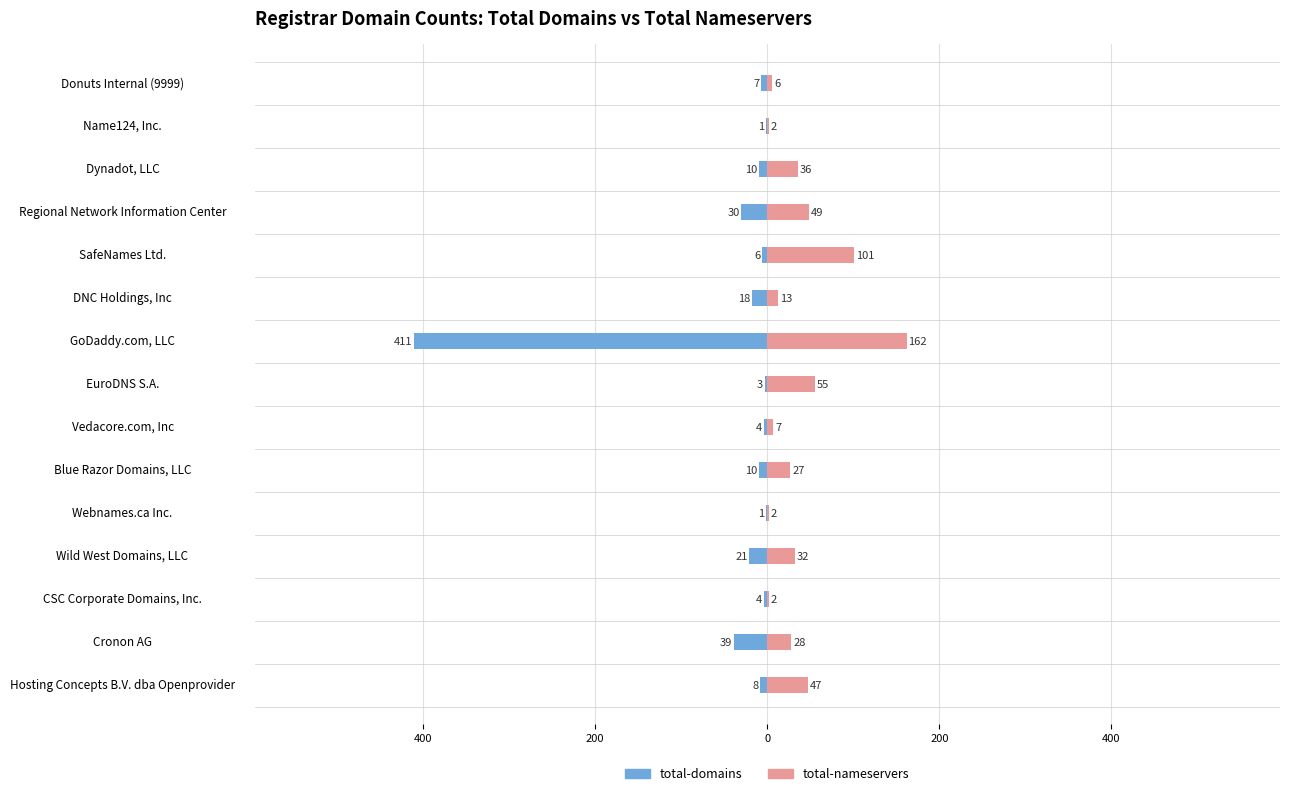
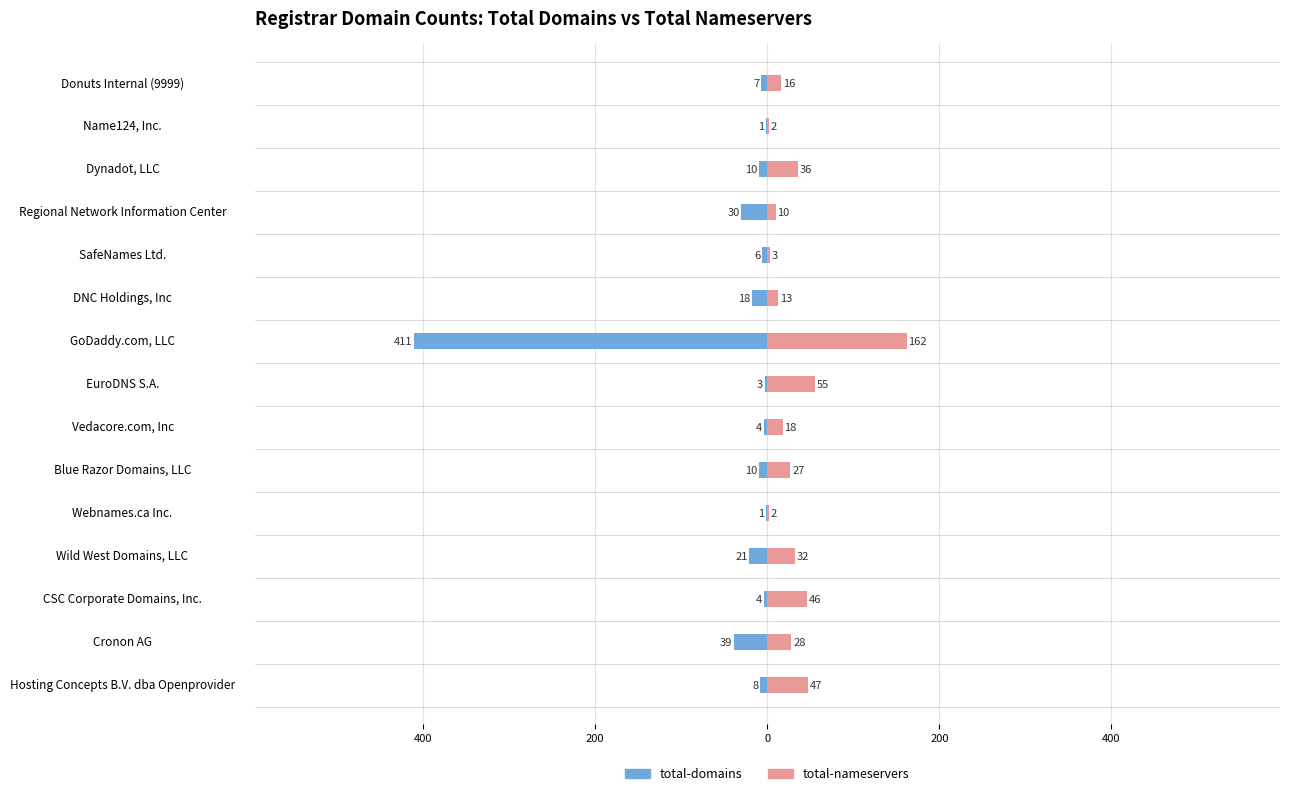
total-nameservers, Donuts Internal (9999): 6 -> 16
total-nameservers, Regional Network Information Center: 49 -> 10
total-nameservers, SafeNames Ltd.: 101 -> 3
total-nameservers, Vedacore.com, Inc: 7 -> 18
total-nameservers, CSC Corporate Domains, Inc.: 2 -> 46
